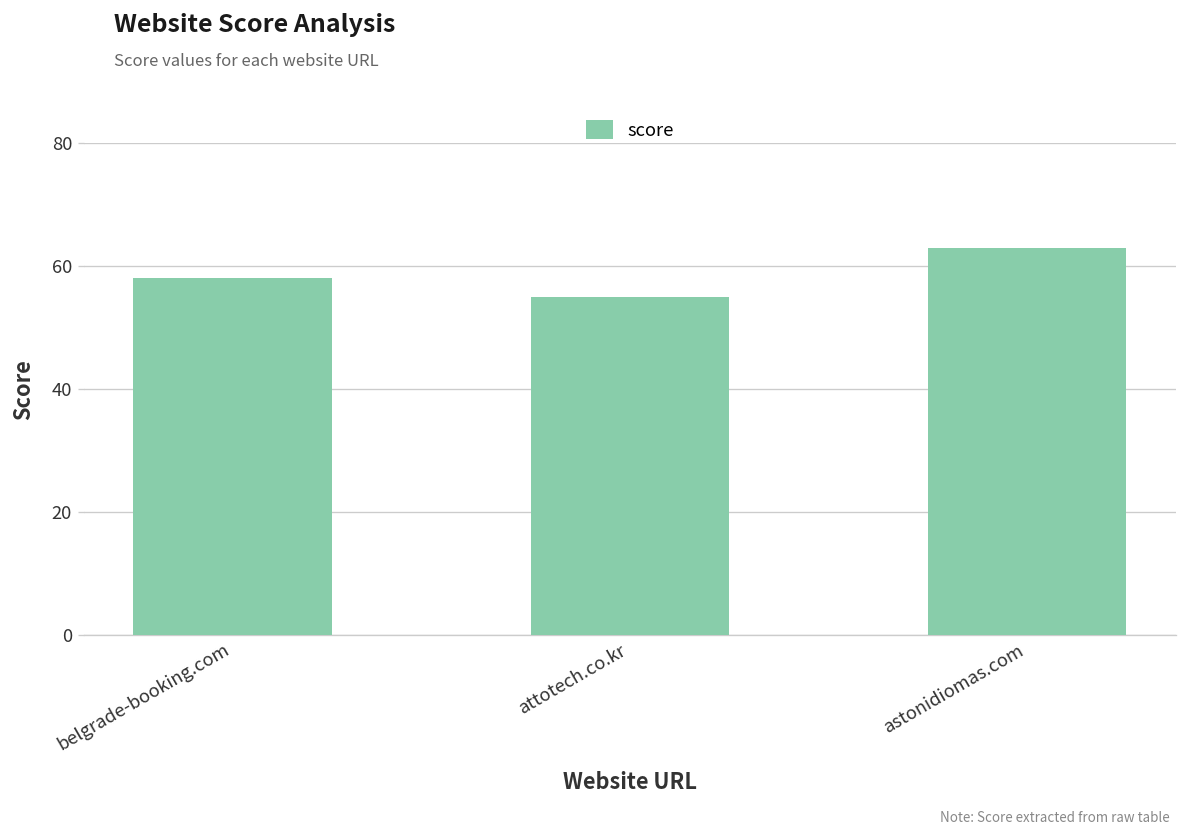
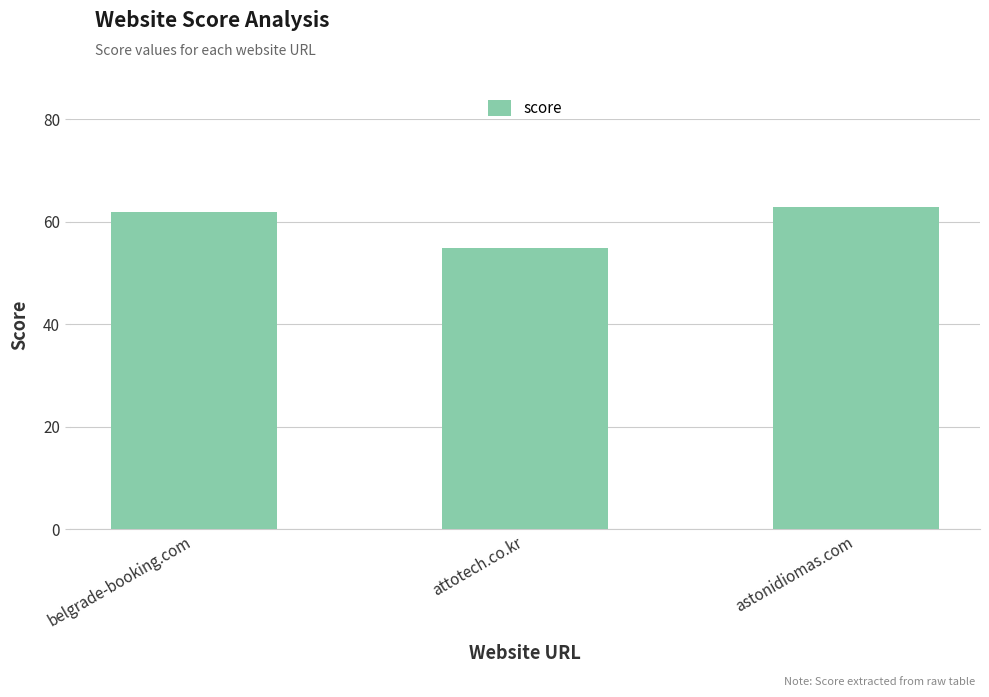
belgrade-booking.com: 58 -> 62
